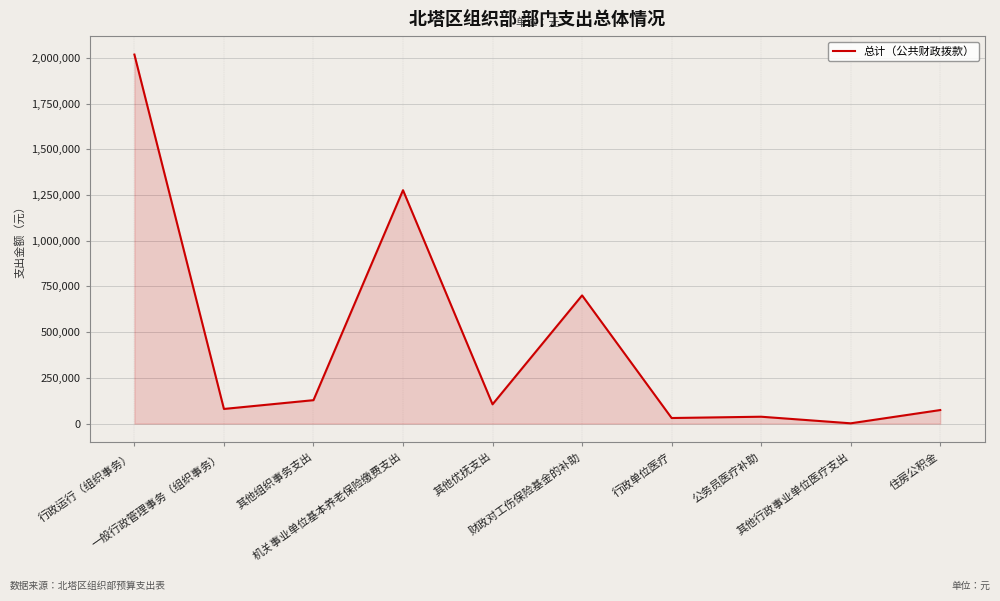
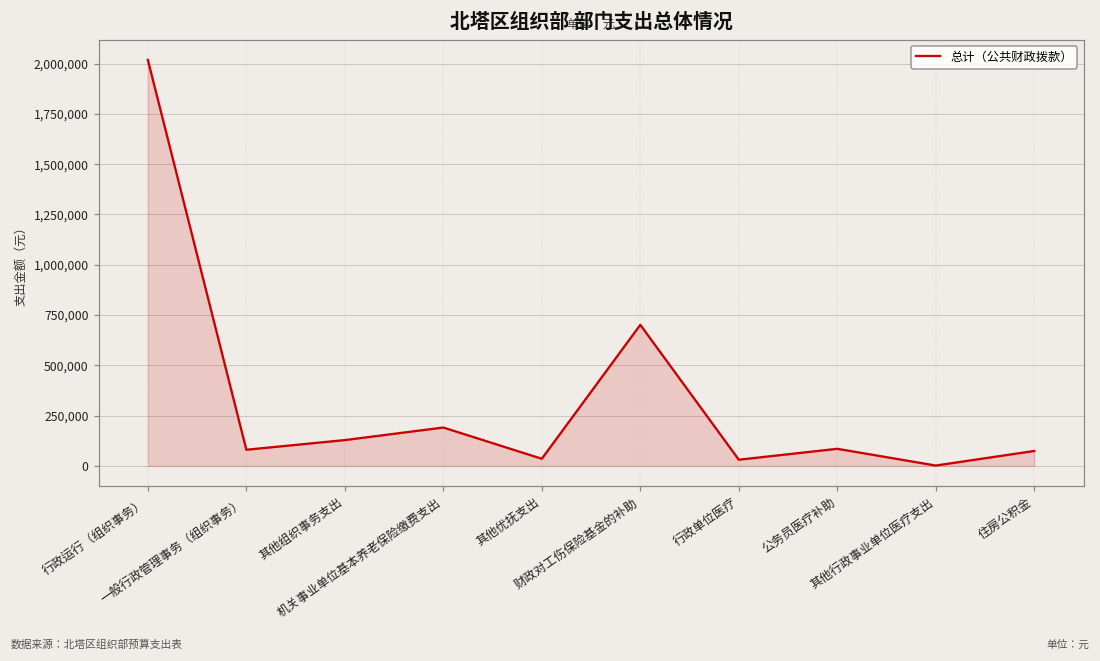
机关事业单位基本养老保险缴费支出: 1,280,000 -> 190,000
其他优抚支出: 110,000 -> 40,000
公务员医疗补助: 40,000 -> 80,000
